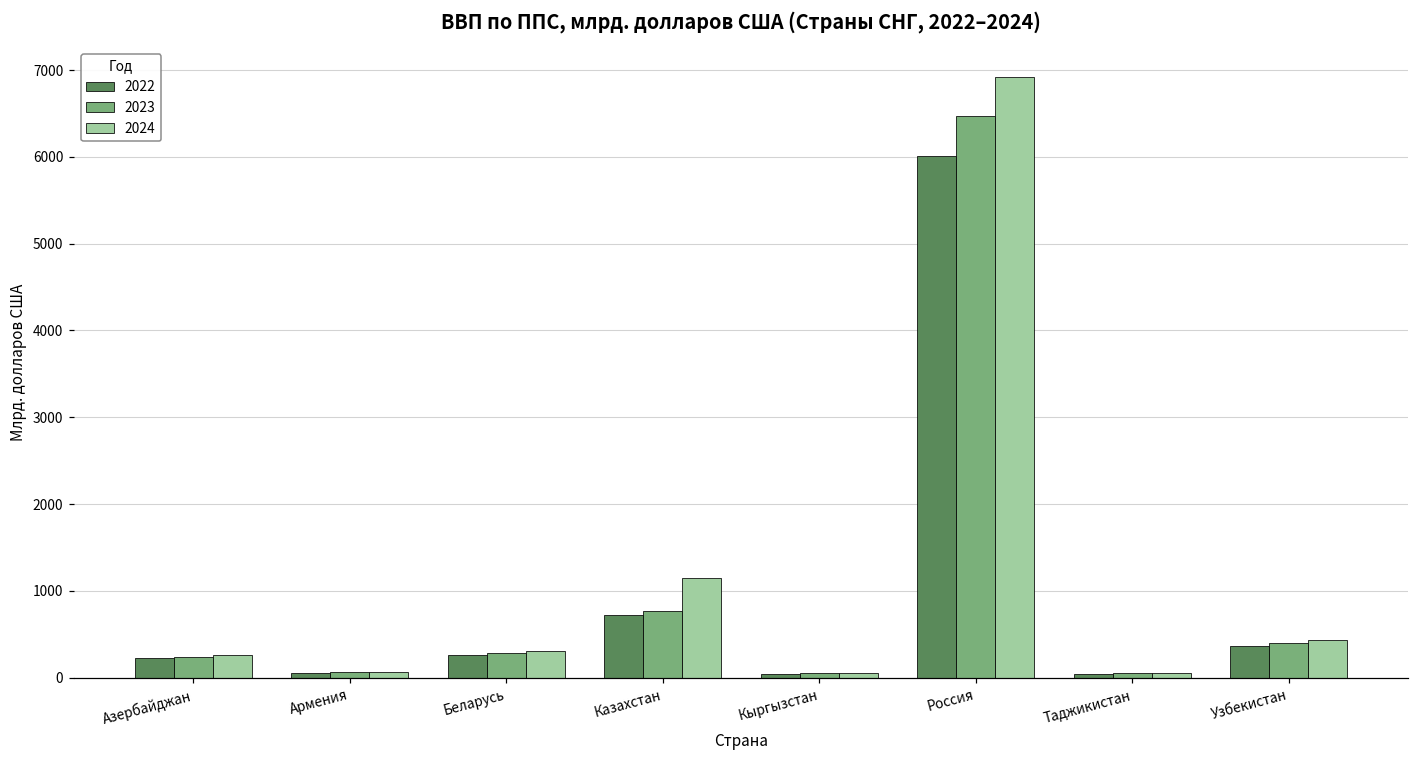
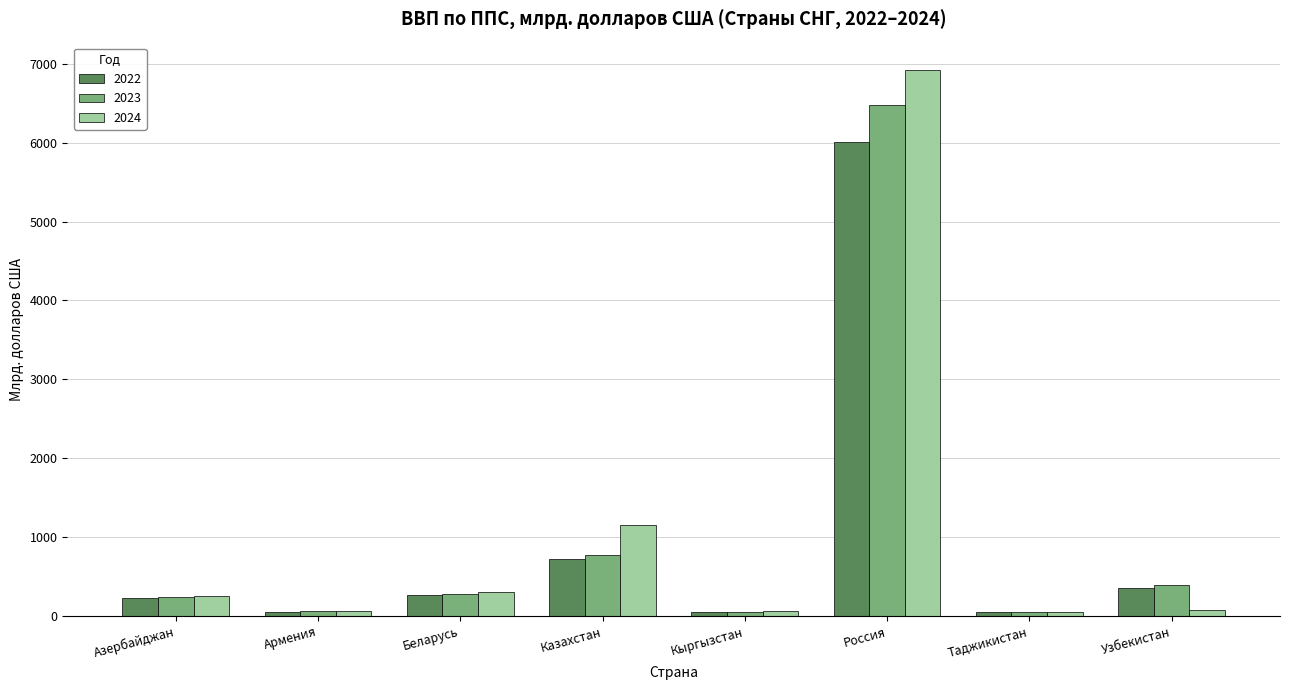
2024, Узбекистан: 400 -> 100
